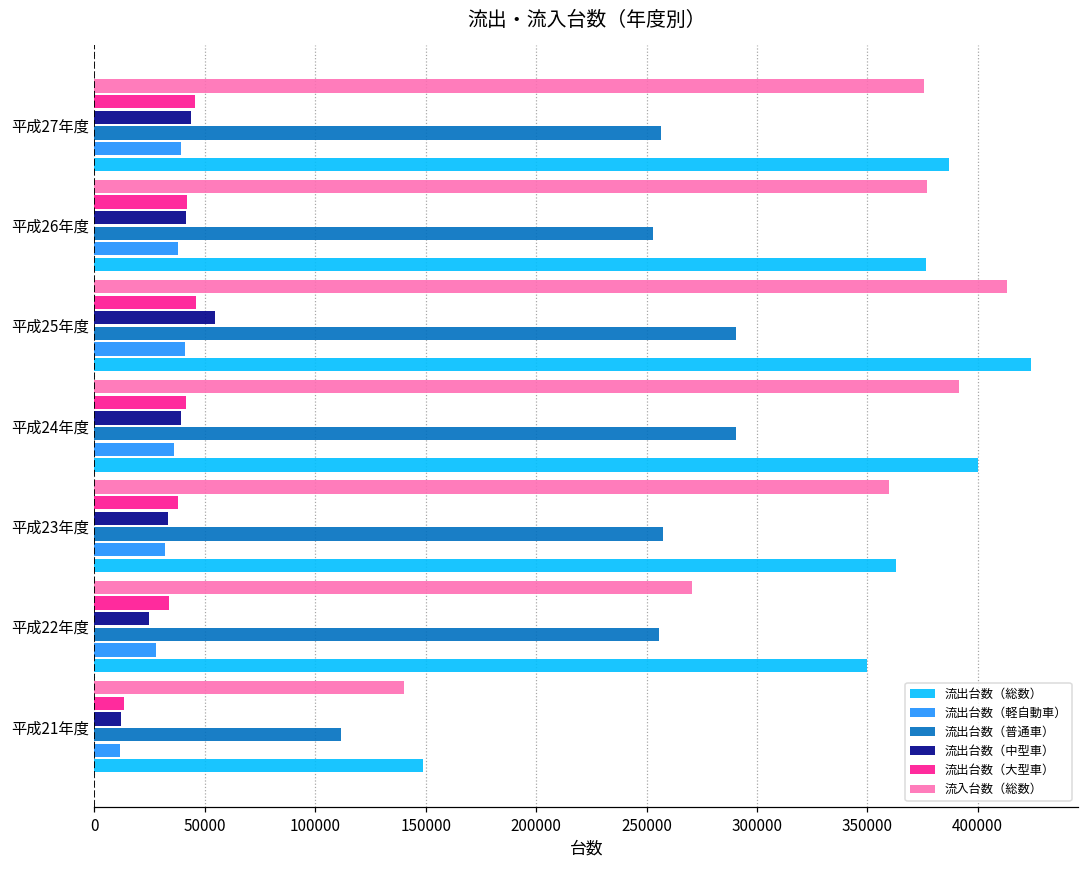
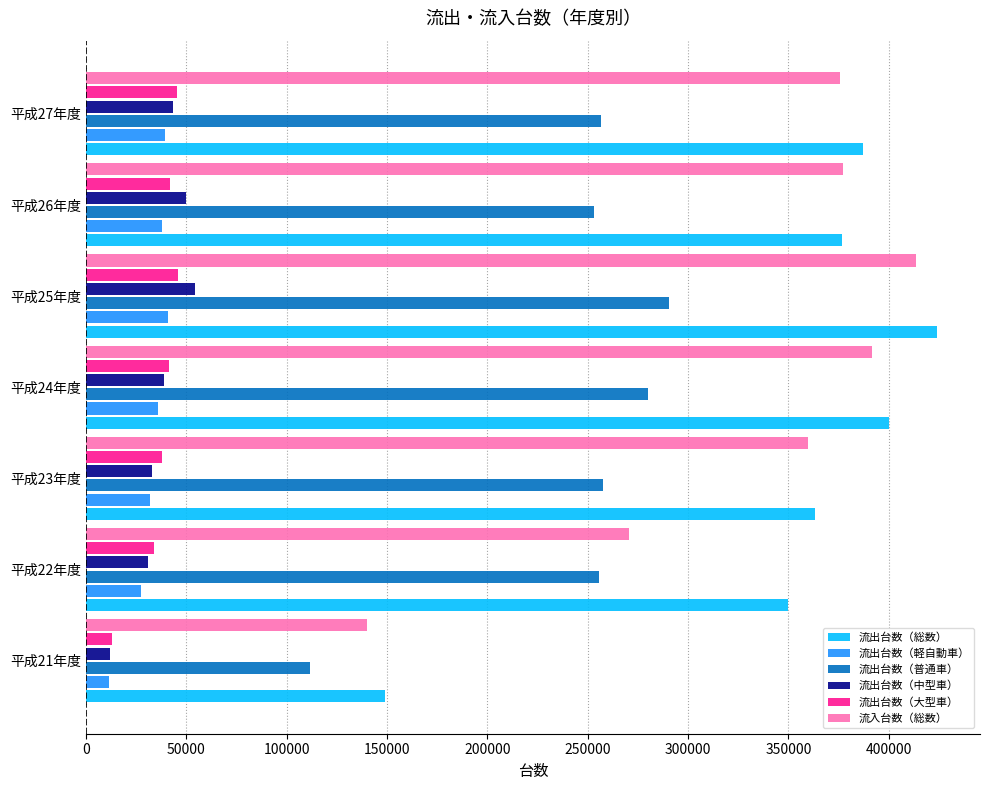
流出台数（中型車）, 平成26年度: 41000 -> 50000
流出台数（普通車）, 平成24年度: 291000 -> 280000
流出台数（中型車）, 平成22年度: 25000 -> 31000
